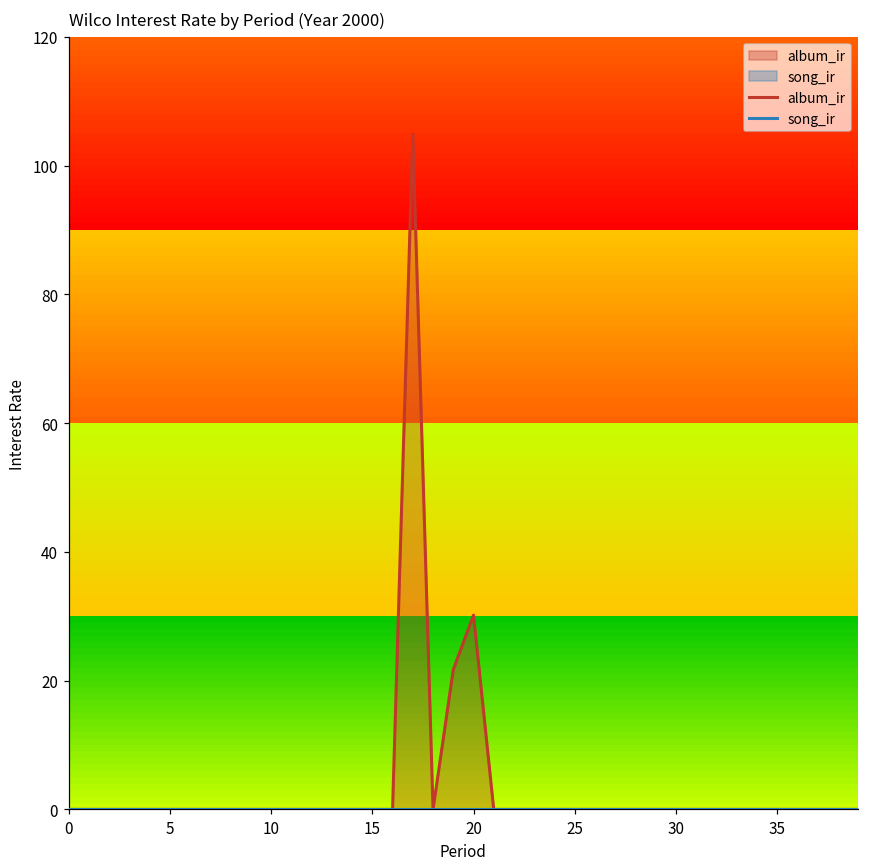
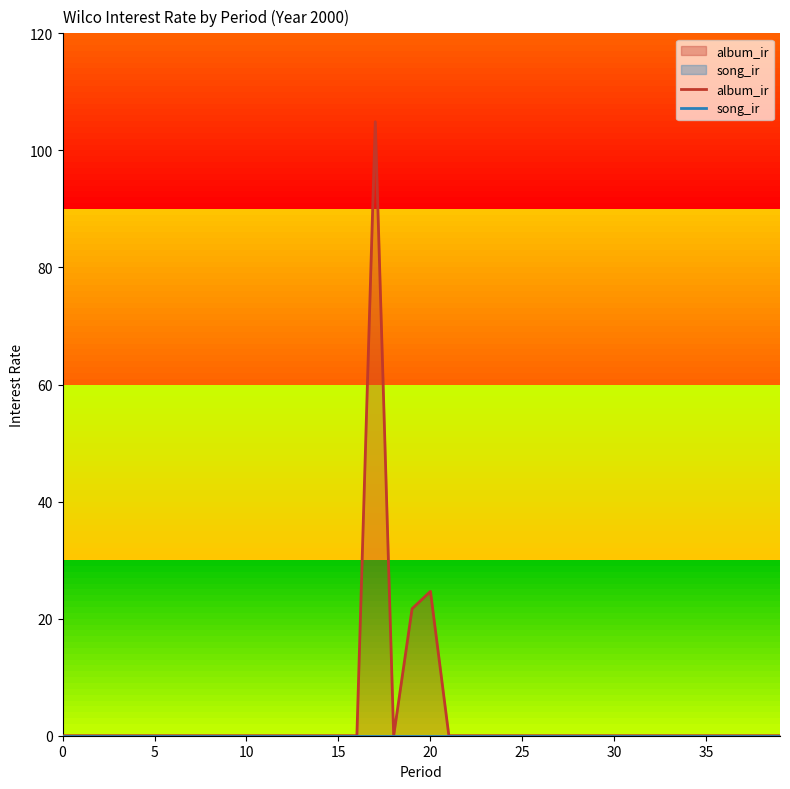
album_ir, 20: 30 -> 25
